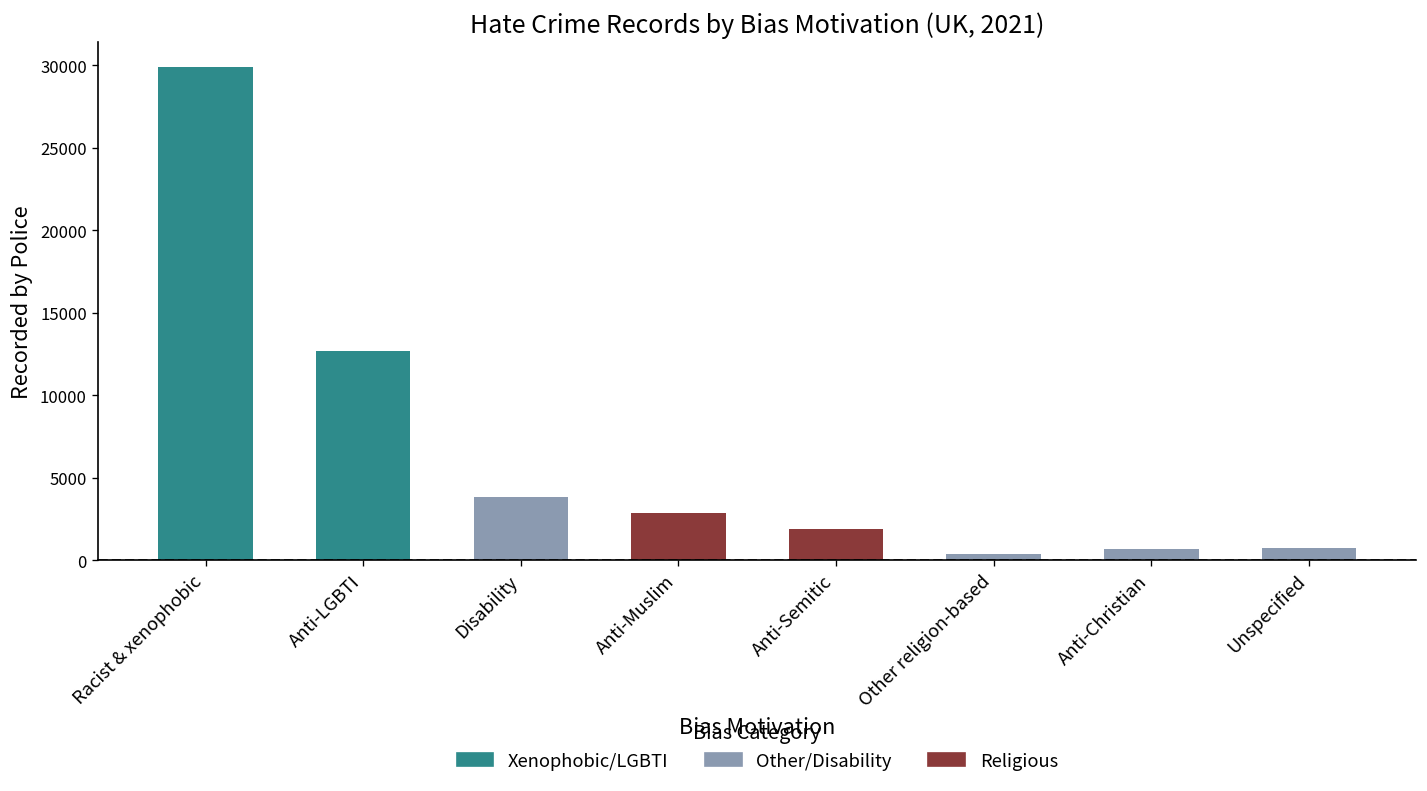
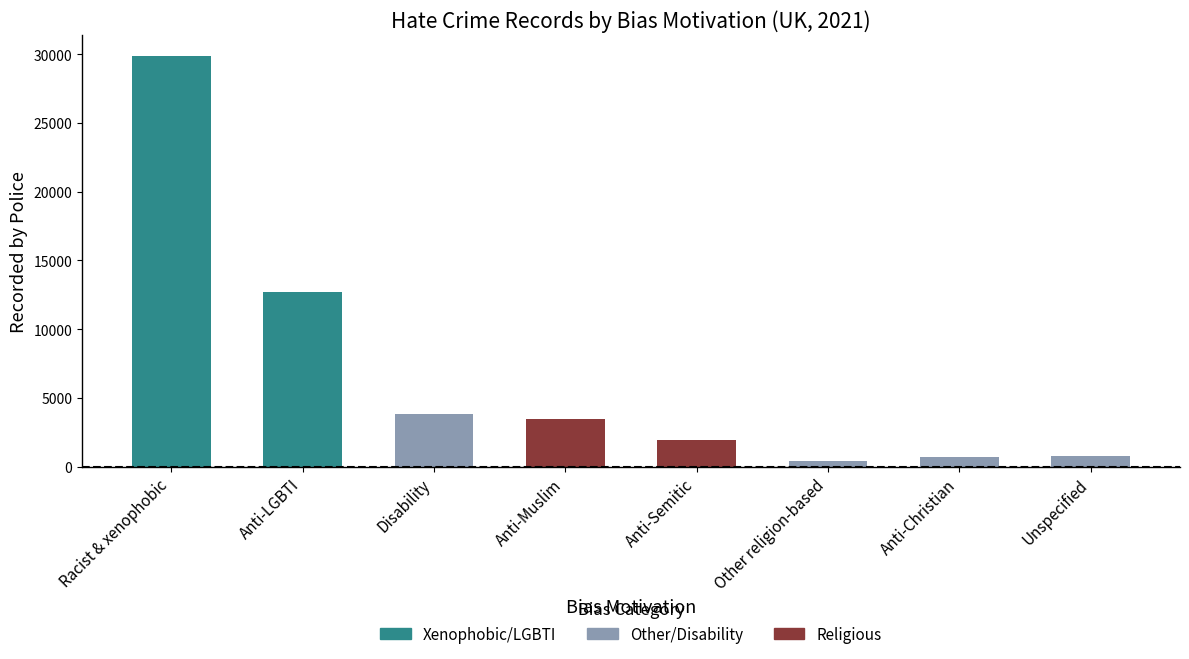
Anti-Muslim: 2900 -> 3500
